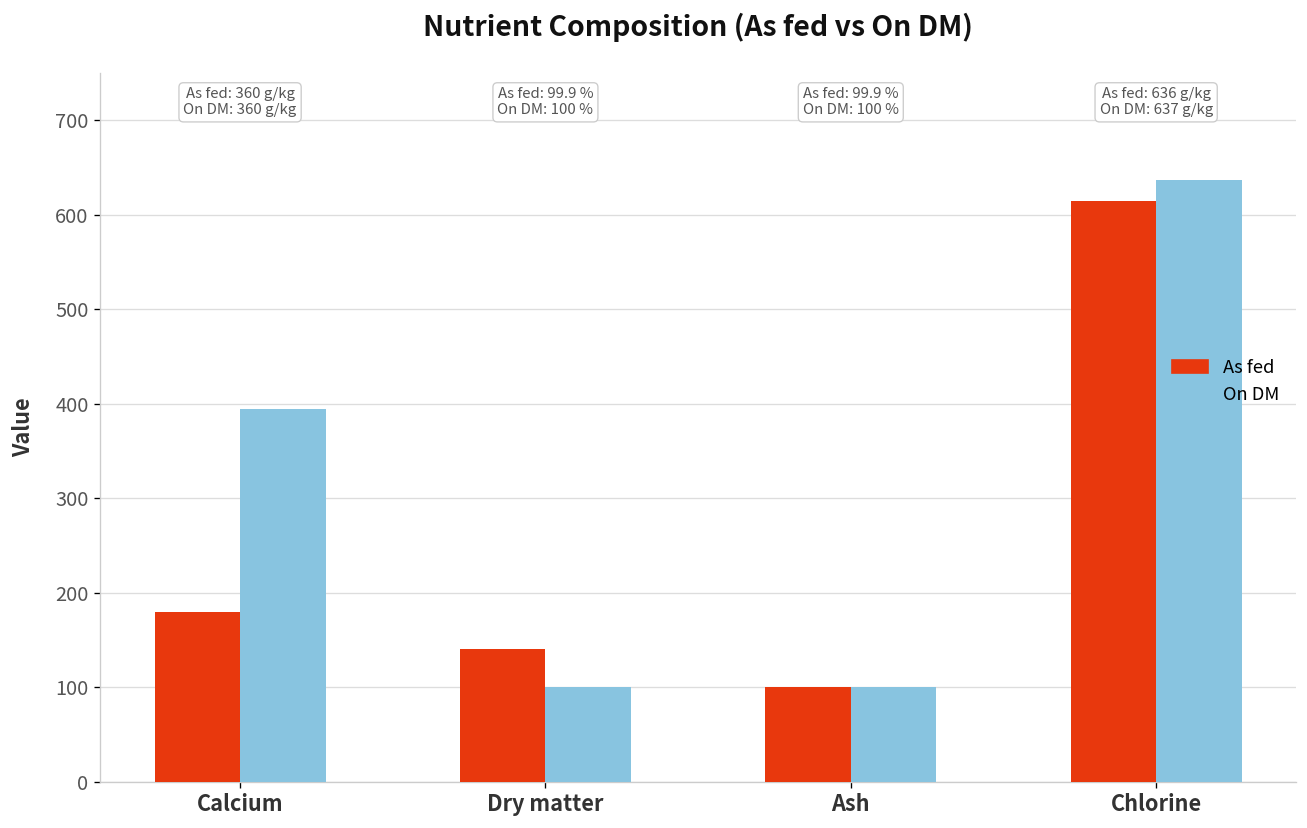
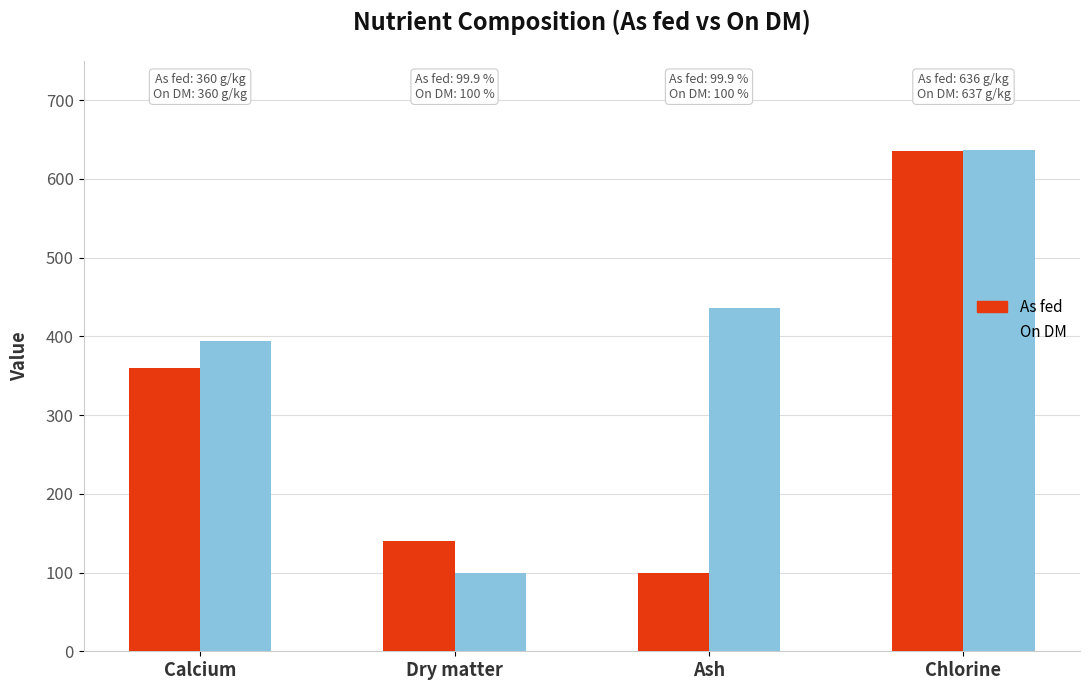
As fed, Calcium: 180 -> 360
On DM, Ash: 100 -> 440
As fed, Chlorine: 620 -> 640
